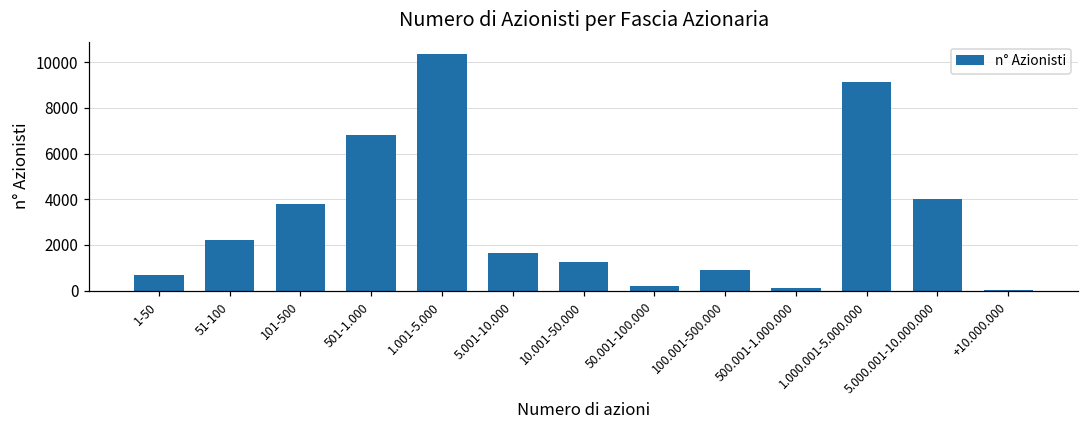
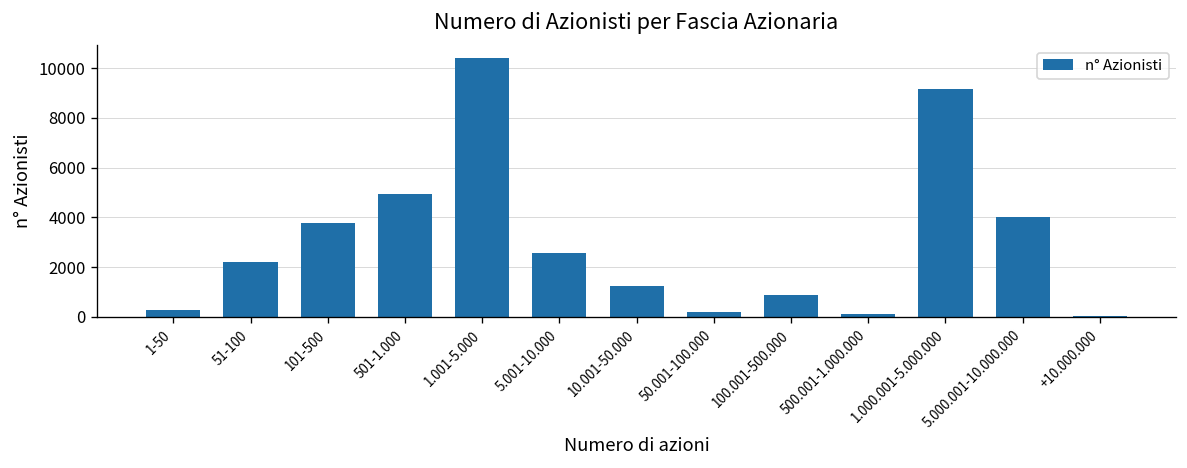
1-50: 700 -> 300
501-1.000: 6800 -> 4900
5.001-10.000: 1600 -> 2600
